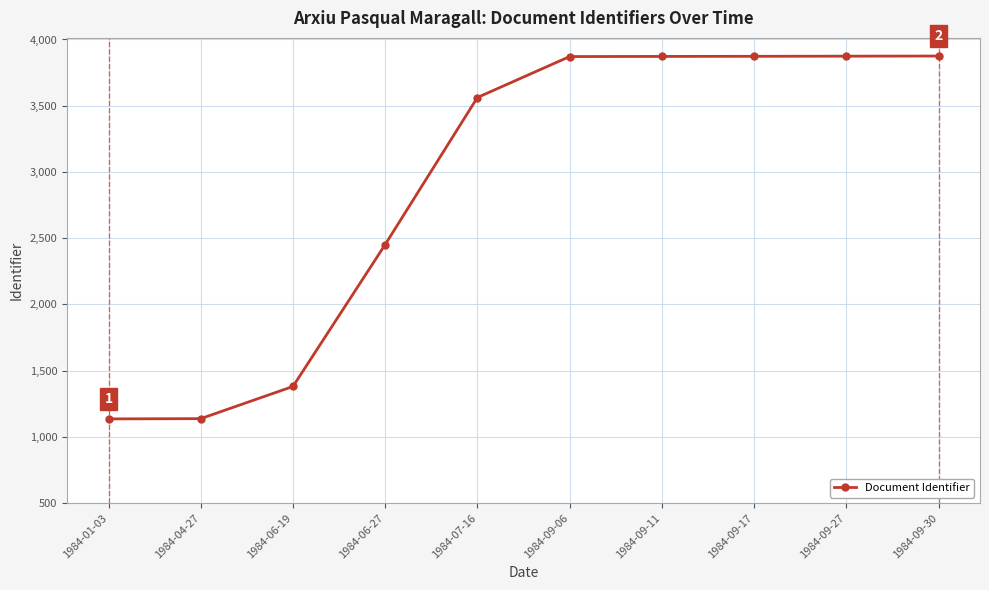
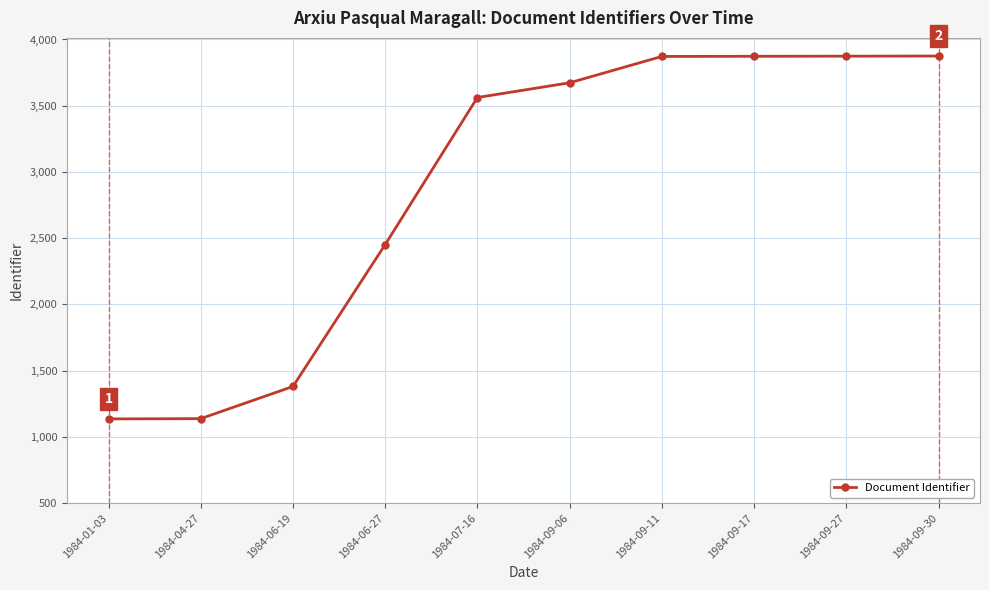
1984-09-06: 3,870 -> 3,670
